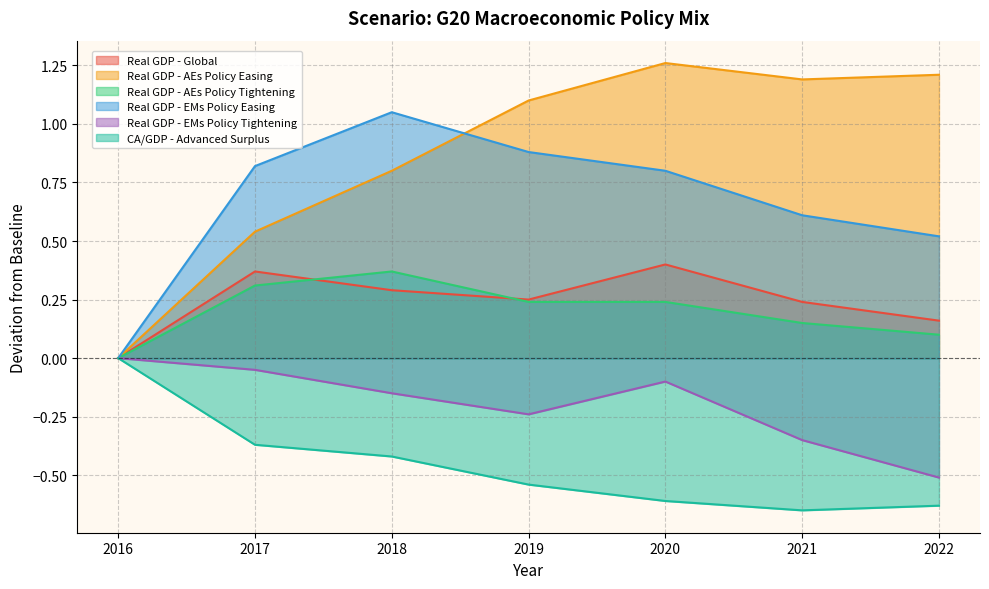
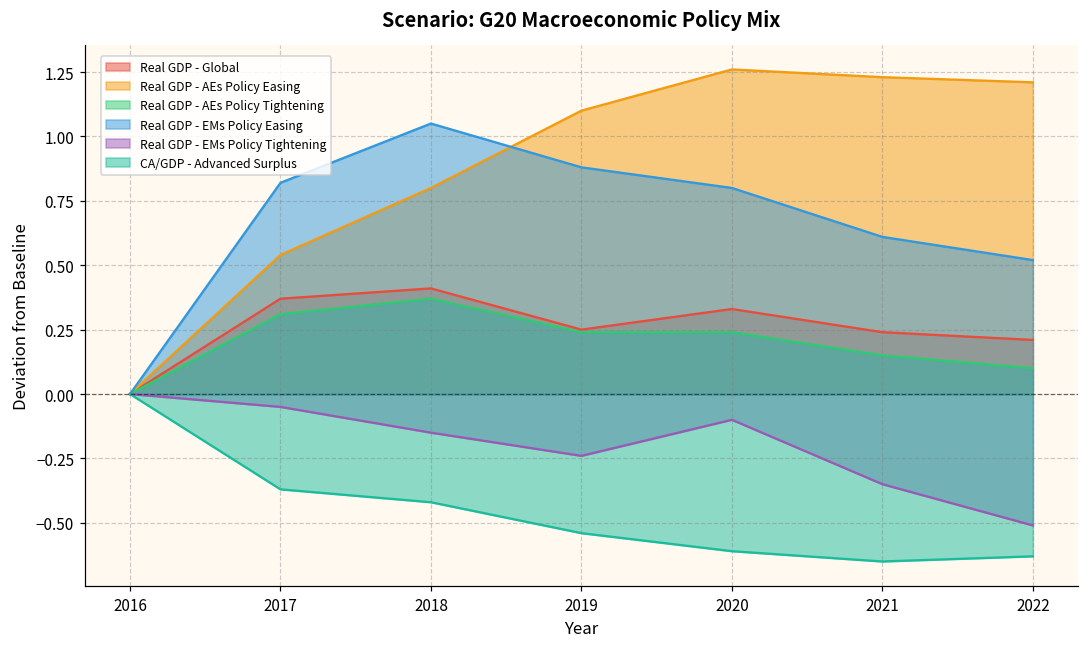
Real GDP - Global, 2018: 0.29 -> 0.41
Real GDP - Global, 2020: 0.40 -> 0.33
Real GDP - AEs Policy Easing, 2021: 1.19 -> 1.23
Real GDP - Global, 2022: 0.16 -> 0.21
